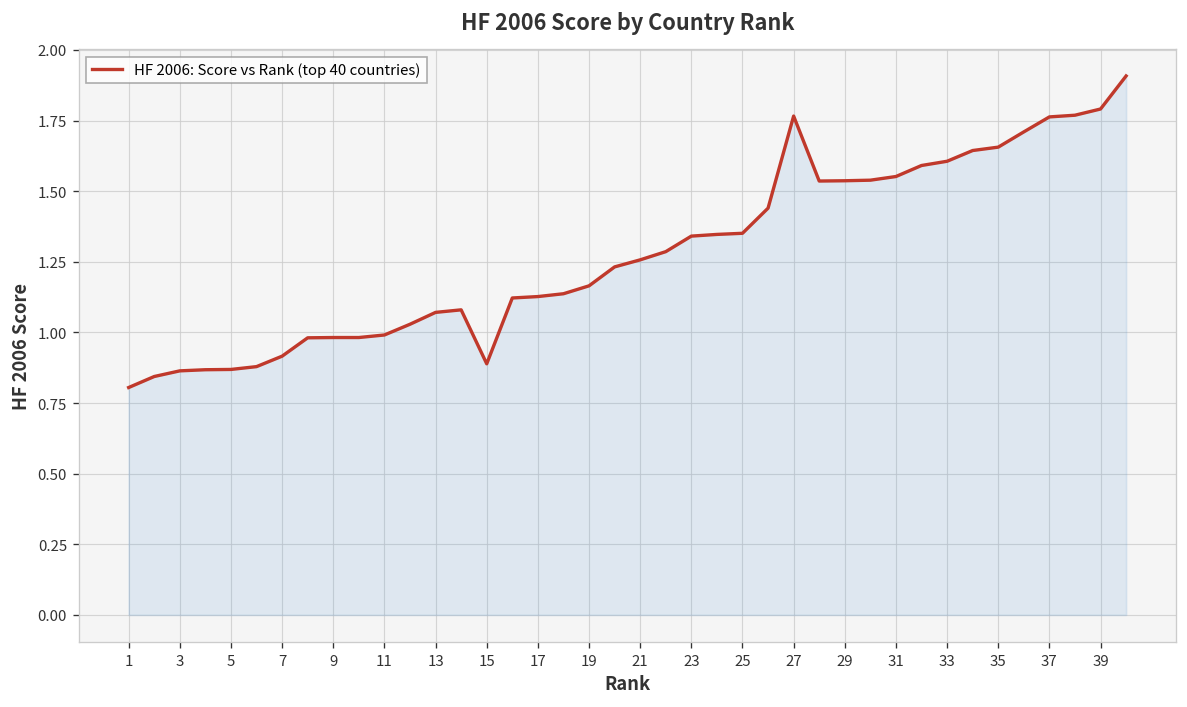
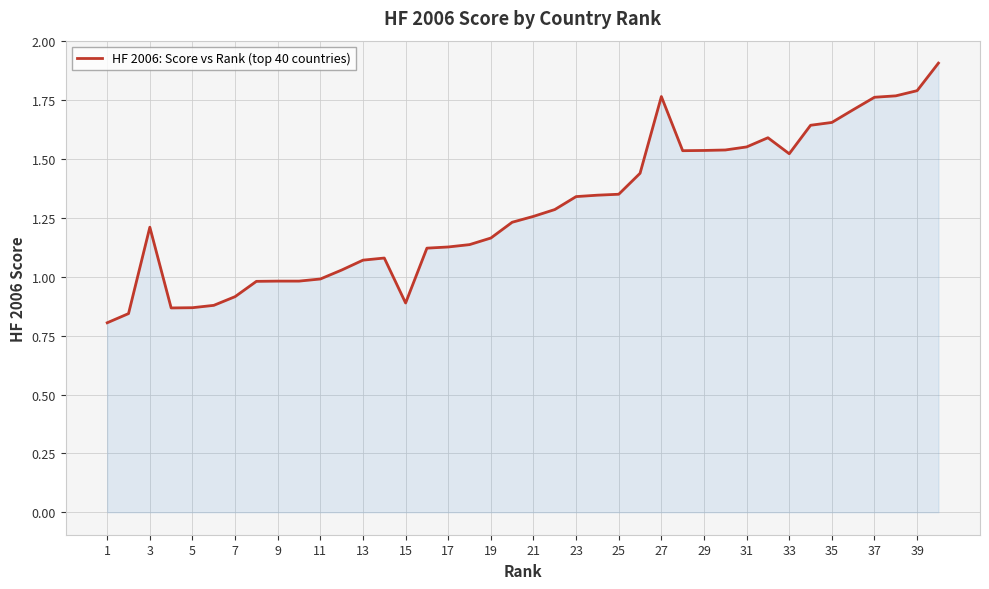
3: 0.86 -> 1.21
33: 1.61 -> 1.52
